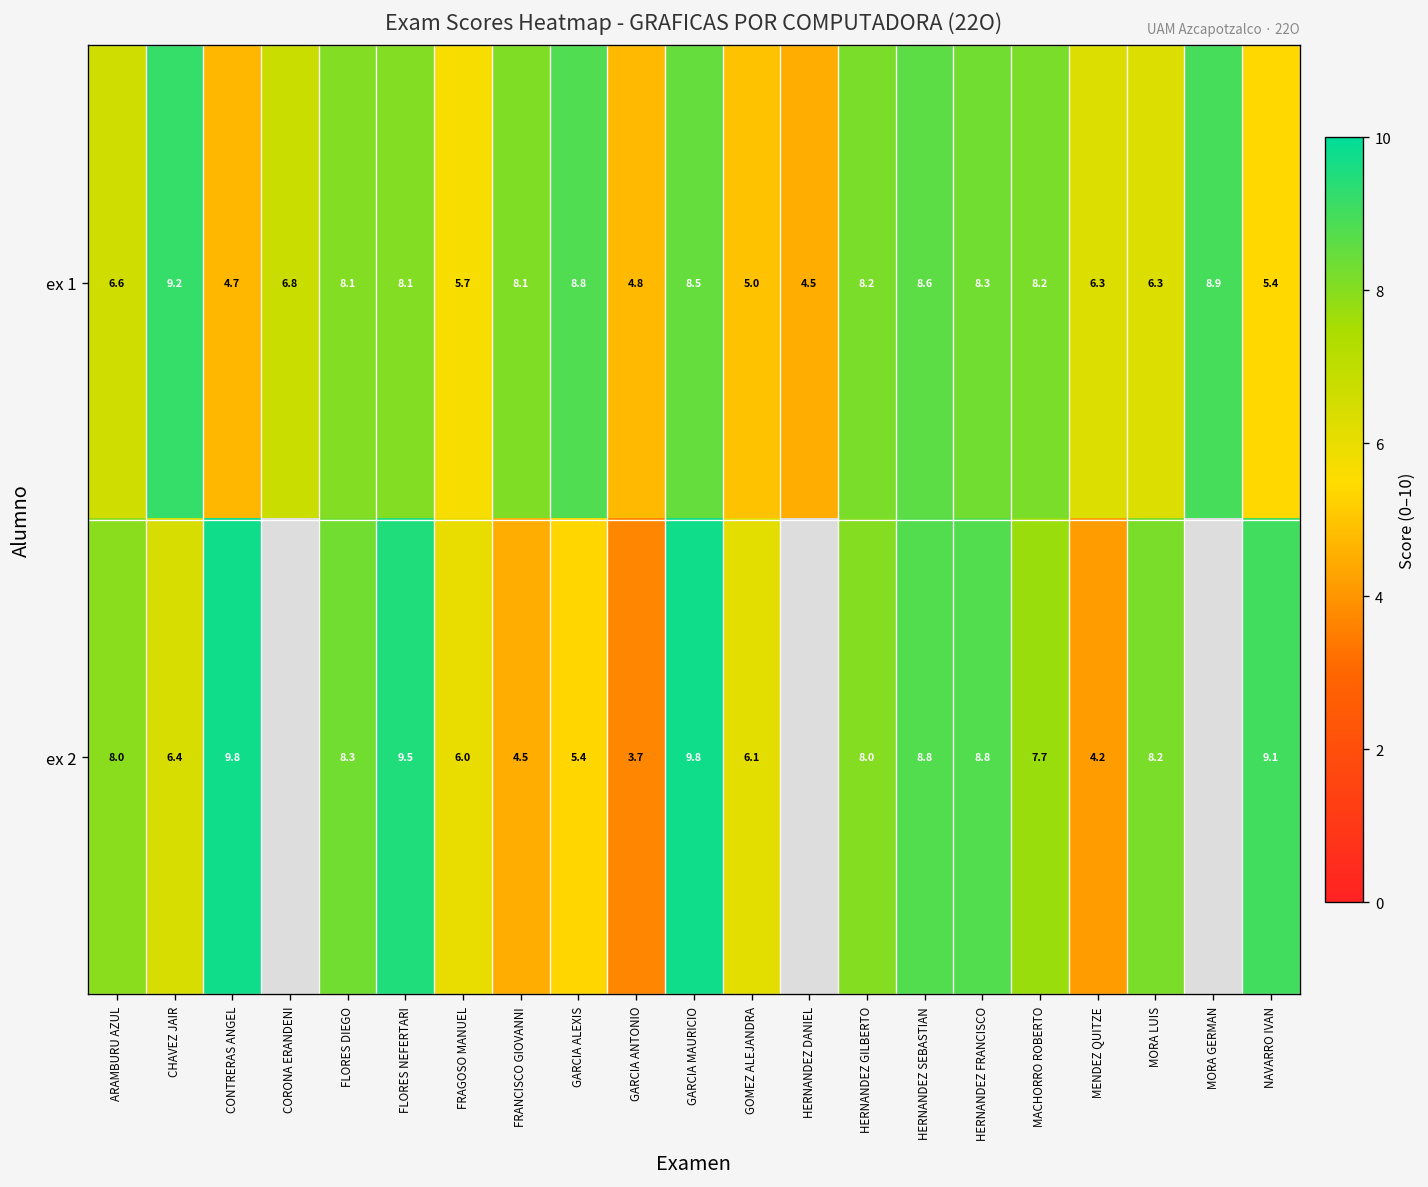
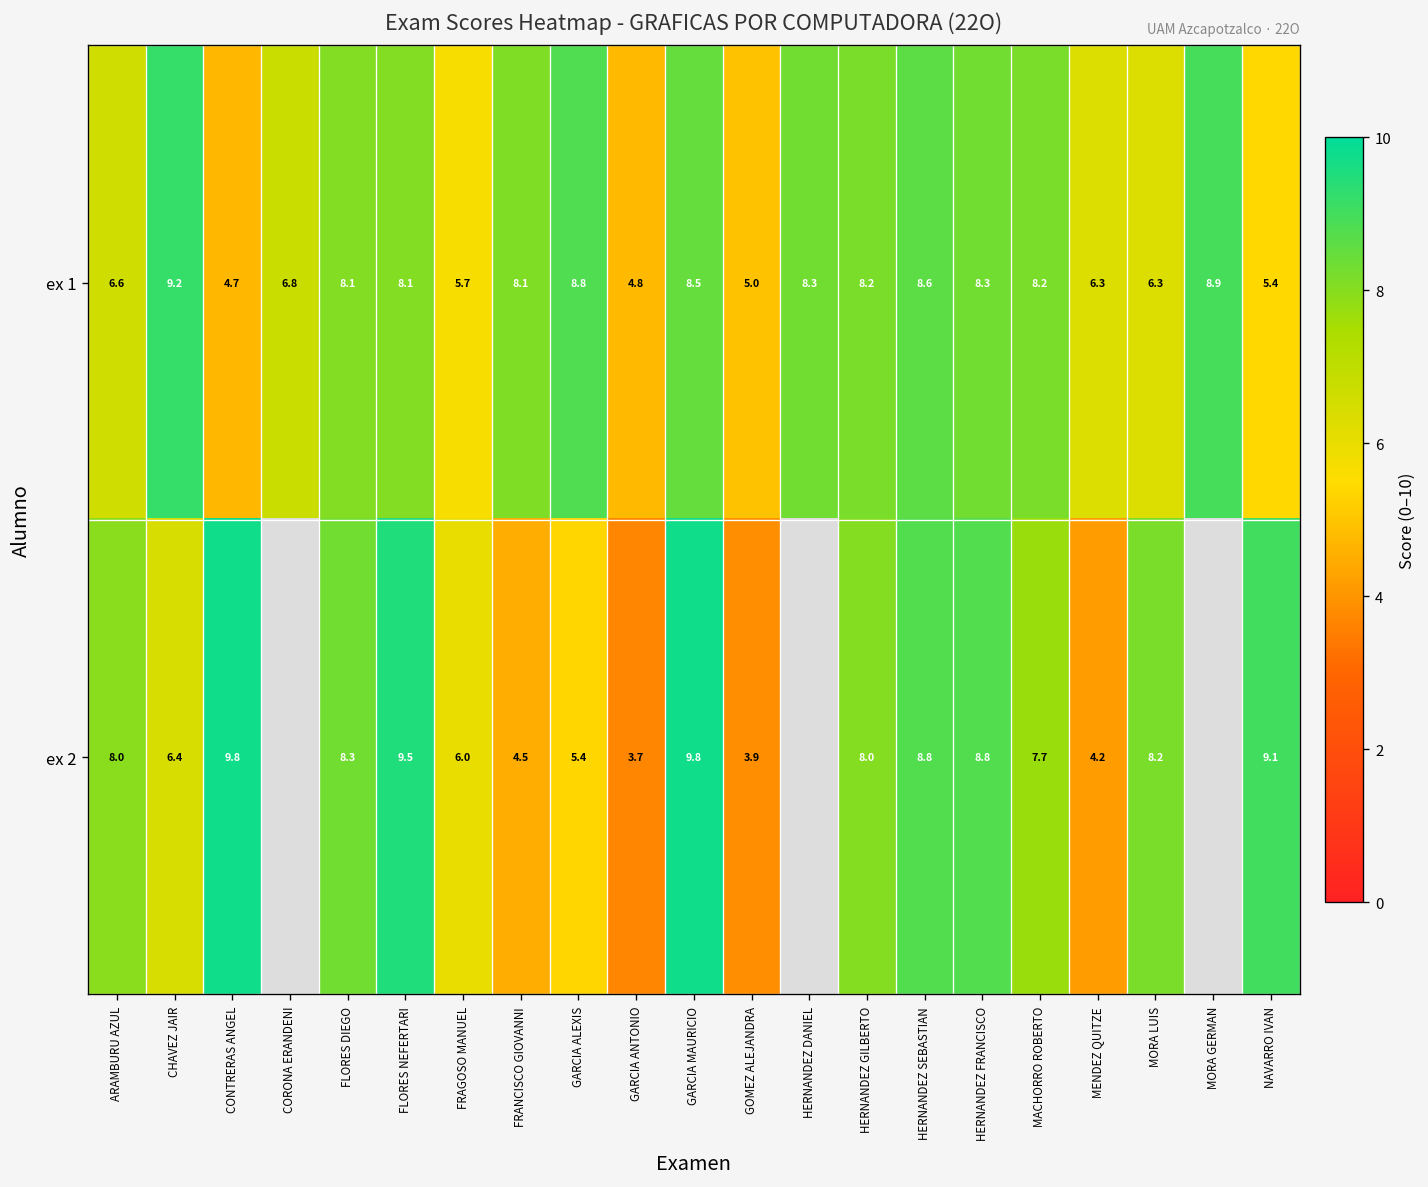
ex 1, HERNANDEZ DANIEL: 4.5 -> 8.3
ex 2, GOMEZ ALEJANDRA: 6.1 -> 3.9
